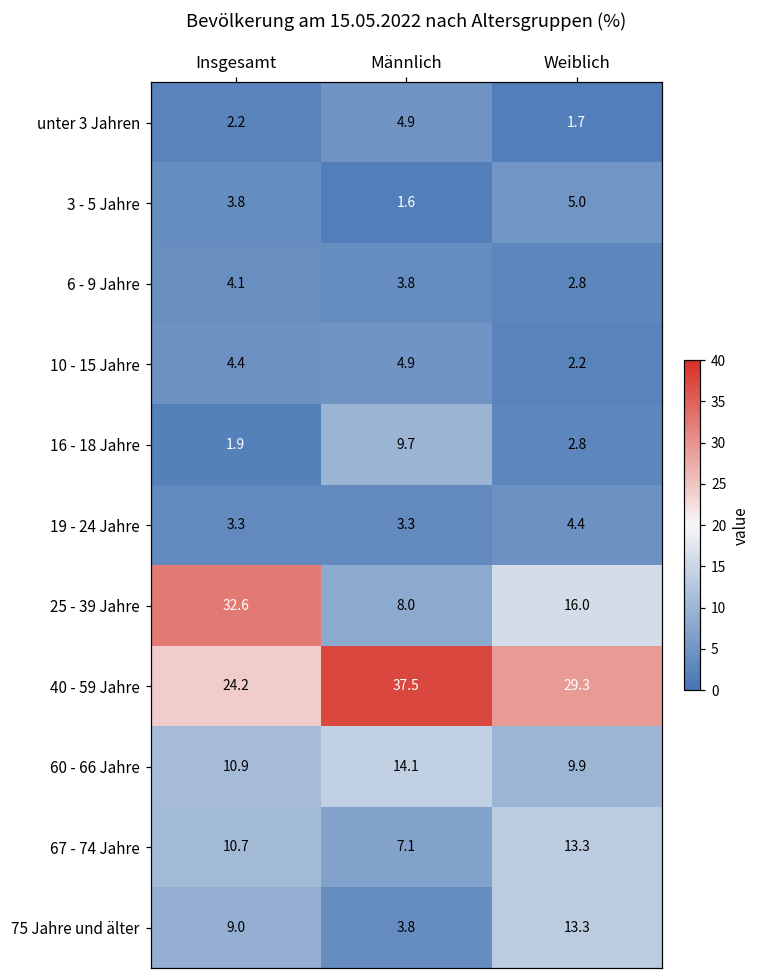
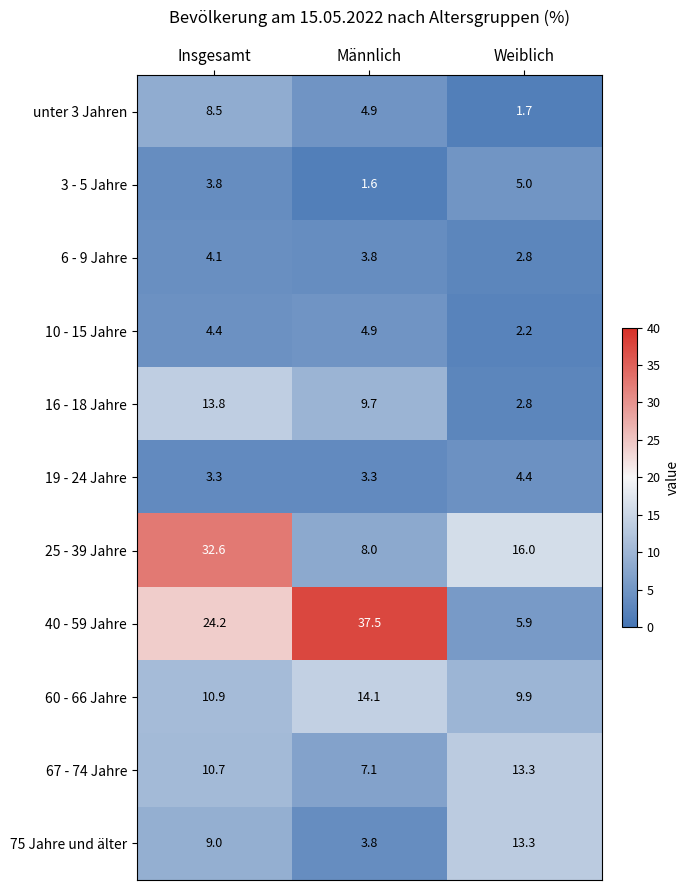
unter 3 Jahren, Insgesamt: 2.2 -> 8.5
16 - 18 Jahre, Insgesamt: 1.9 -> 13.8
40 - 59 Jahre, Weiblich: 29.3 -> 5.9
